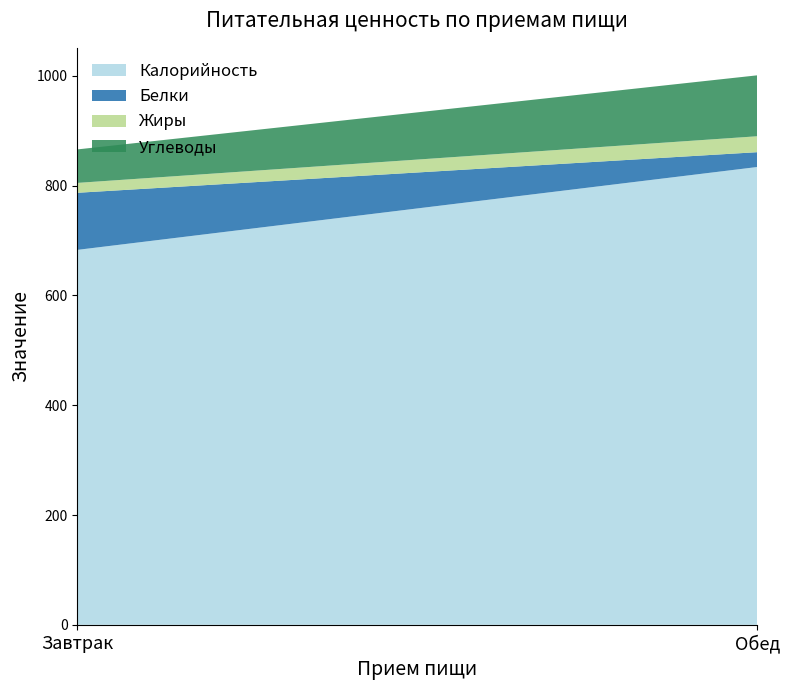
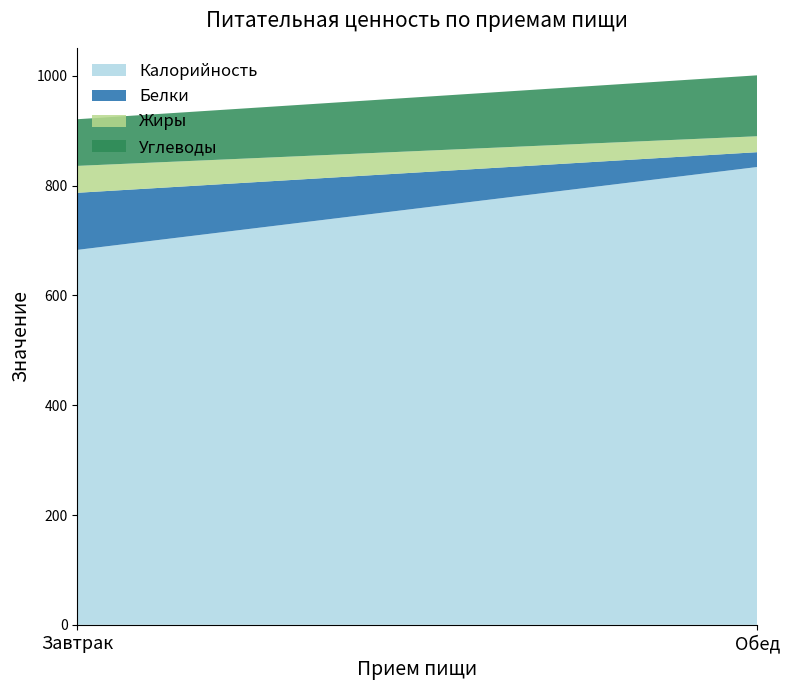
Жиры, Завтрак: 20 -> 50
Углеводы, Завтрак: 60 -> 90
